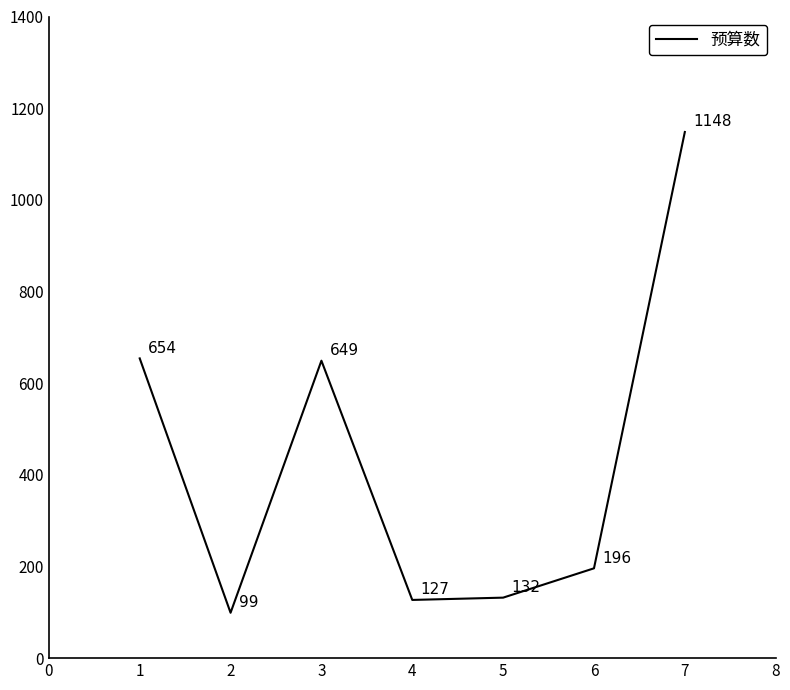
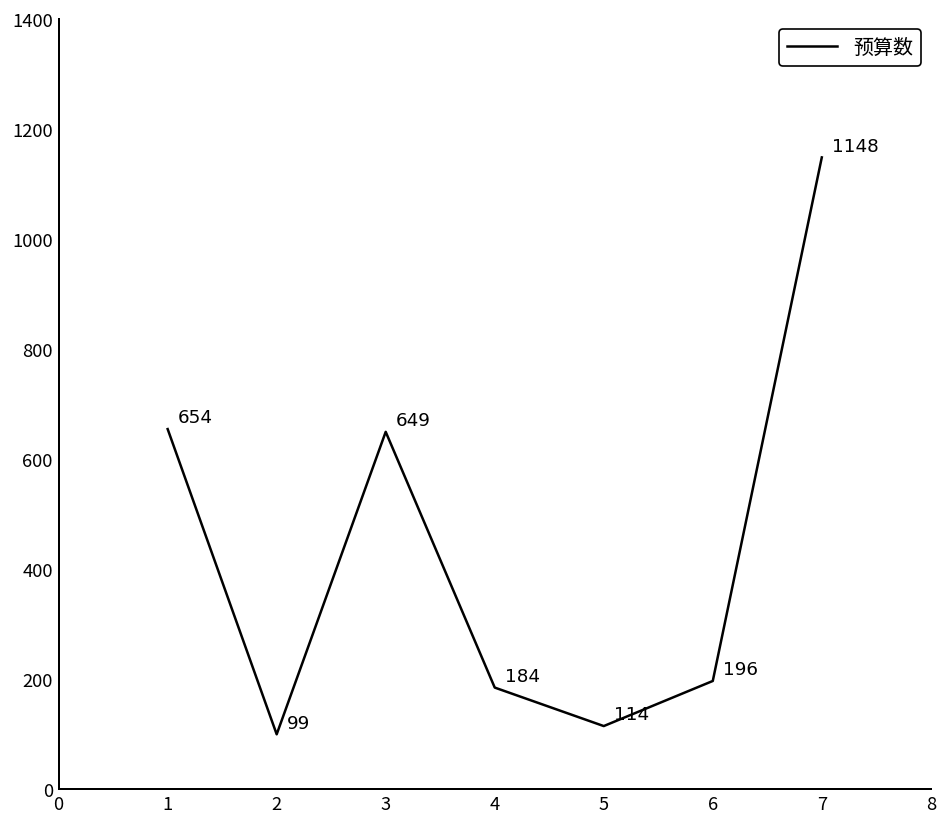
4: 127 -> 184
5: 132 -> 114
